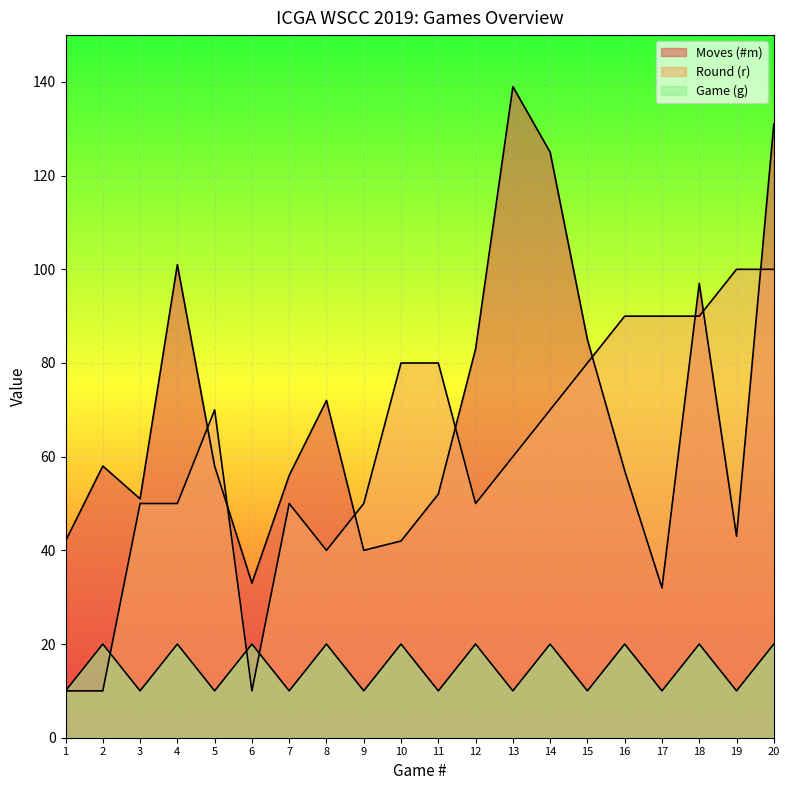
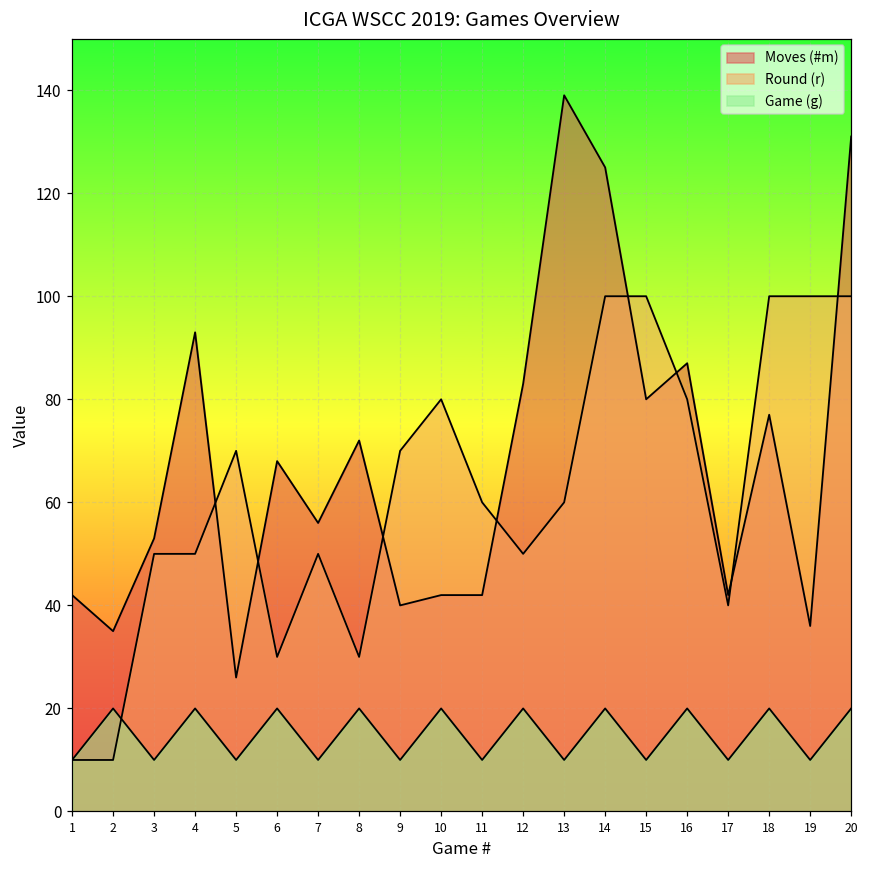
Moves (#m), 2: 58 -> 35
Moves (#m), 3: 51 -> 53
Moves (#m), 4: 101 -> 93
Moves (#m), 5: 58 -> 26
Moves (#m), 6: 33 -> 68
Round (r), 6: 10 -> 30
Round (r), 8: 40 -> 30
Round (r), 9: 50 -> 70
Moves (#m), 11: 52 -> 42
Round (r), 11: 80 -> 60
Round (r), 14: 70 -> 100
Moves (#m), 15: 85 -> 80
Round (r), 15: 80 -> 100
Moves (#m), 16: 57 -> 87
Round (r), 16: 90 -> 80
Moves (#m), 17: 32 -> 42
Round (r), 17: 90 -> 40
Moves (#m), 18: 97 -> 77
Round (r), 18: 90 -> 100
Moves (#m), 19: 43 -> 36
